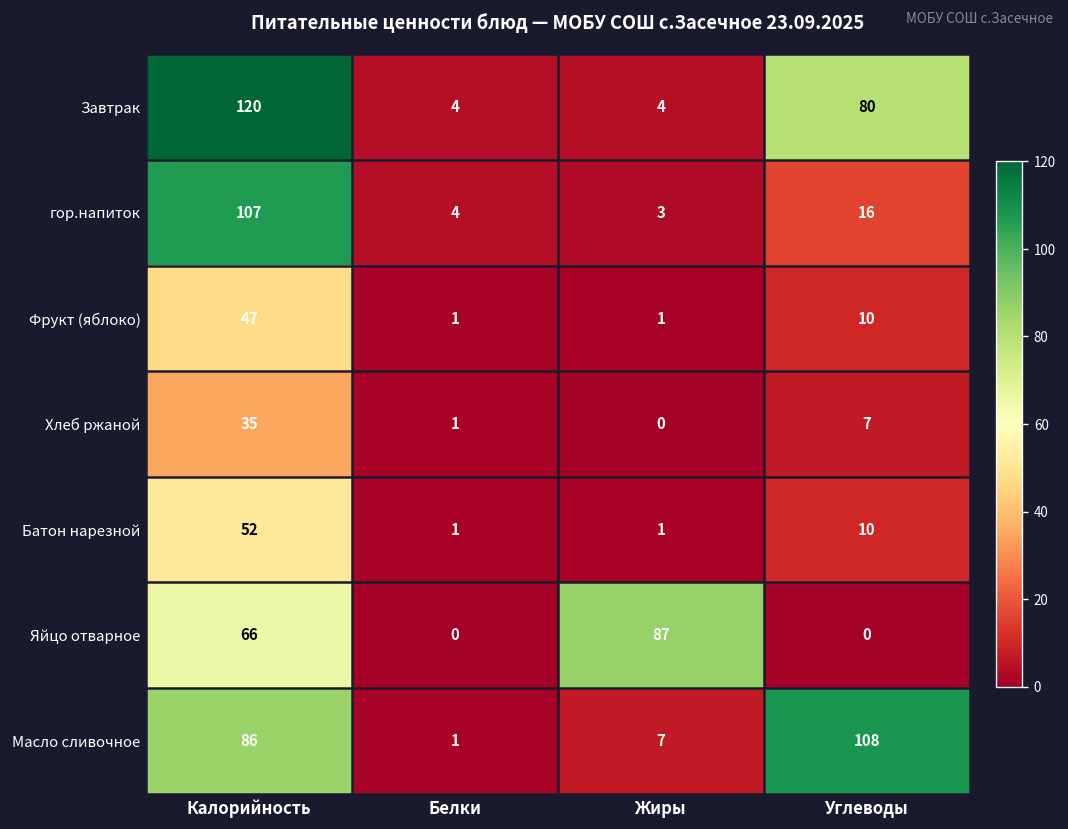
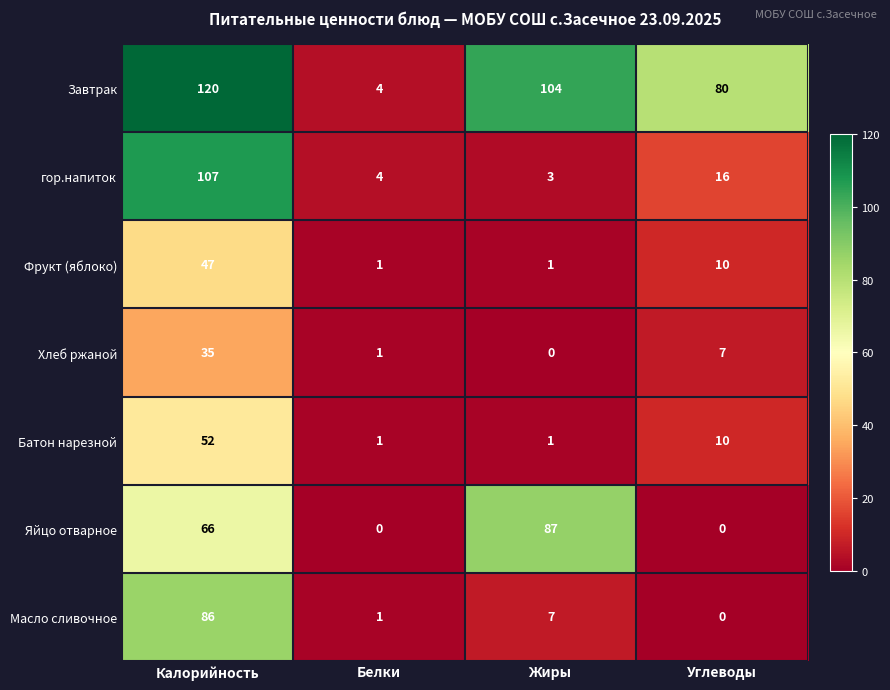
Завтрак, Жиры: 4 -> 104
Масло сливочное, Углеводы: 108 -> 0
